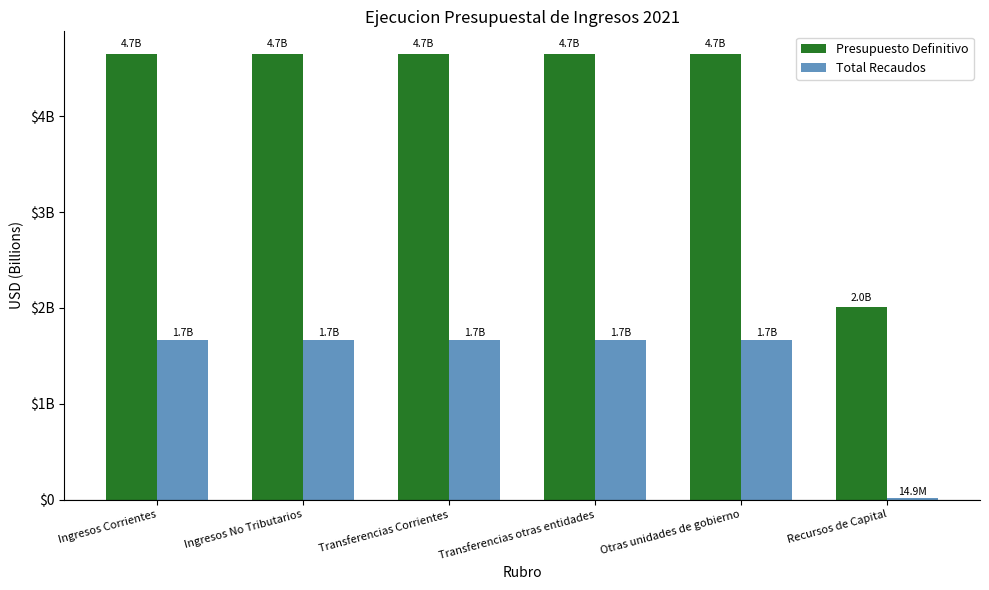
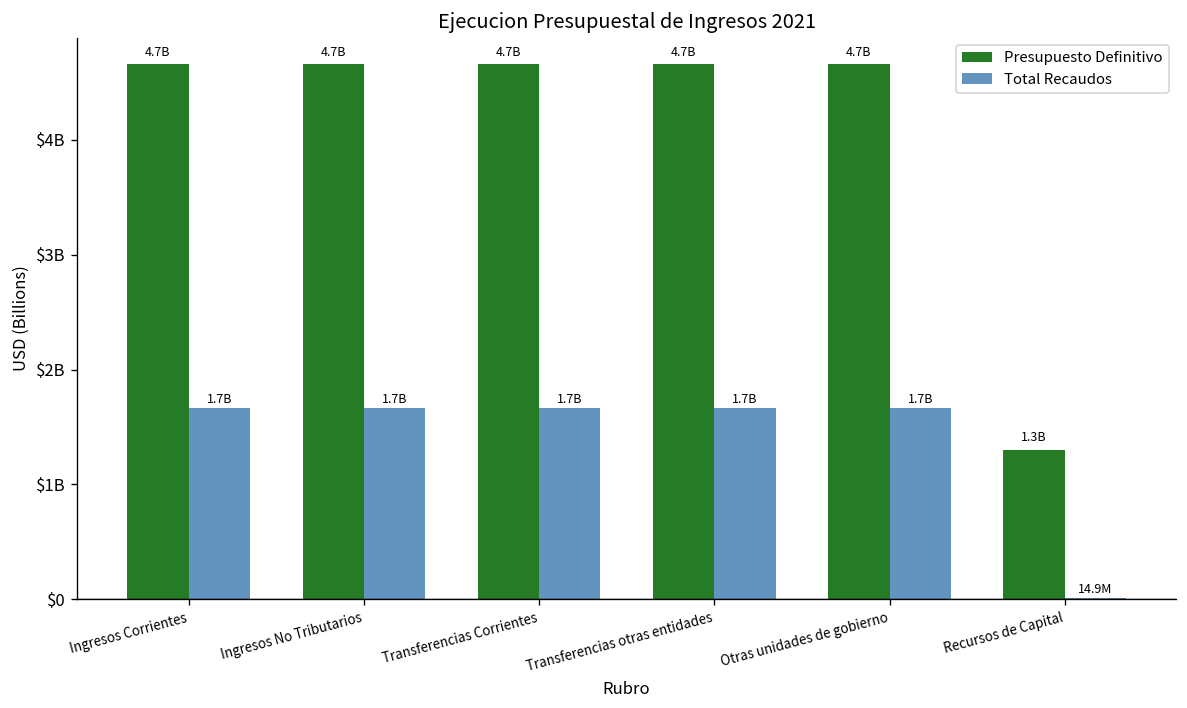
Presupuesto Definitivo, Recursos de Capital: 2.0B -> 1.3B
